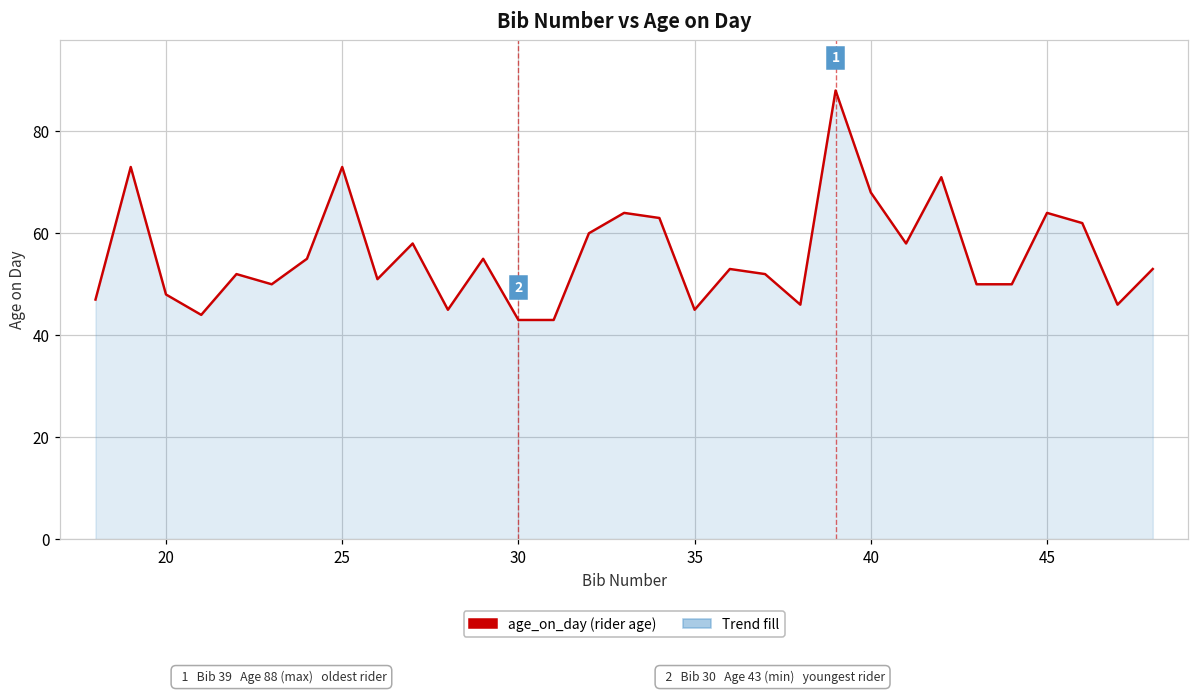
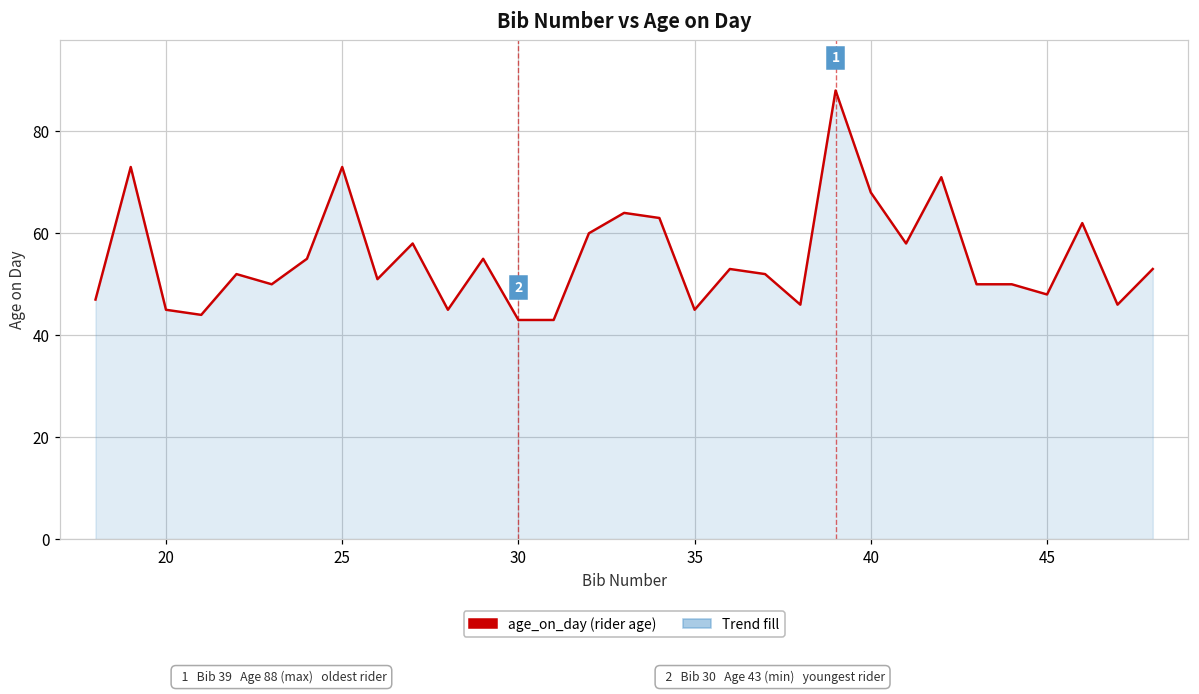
20: 48 -> 45
45: 64 -> 48
